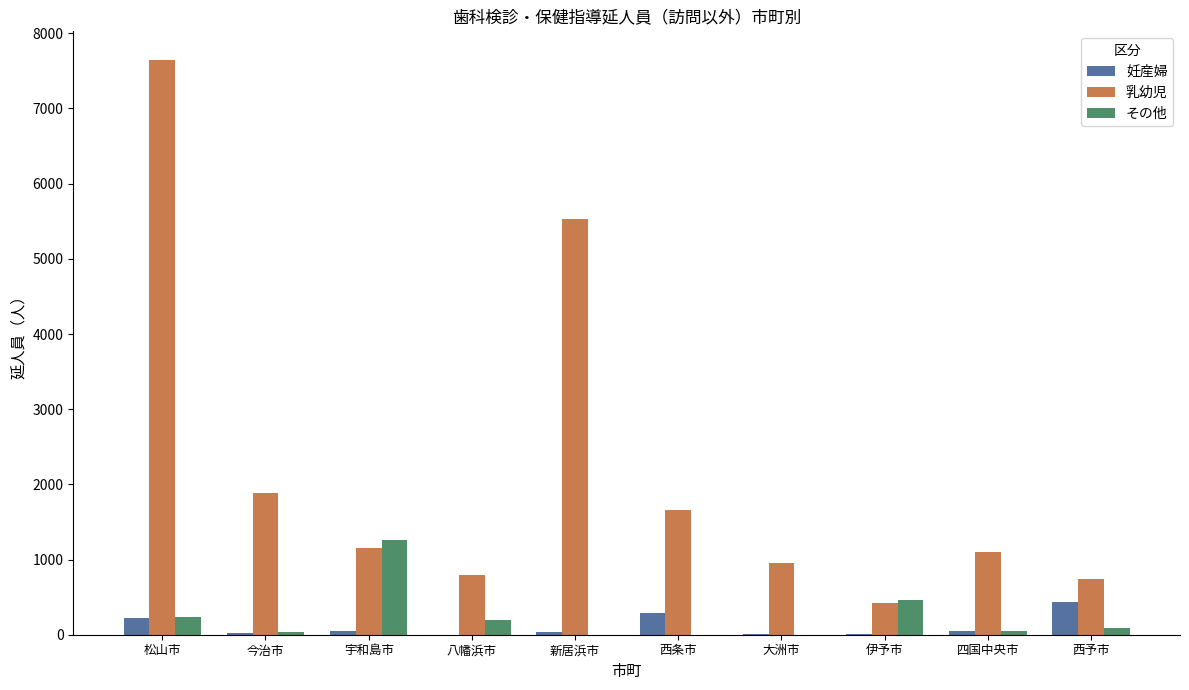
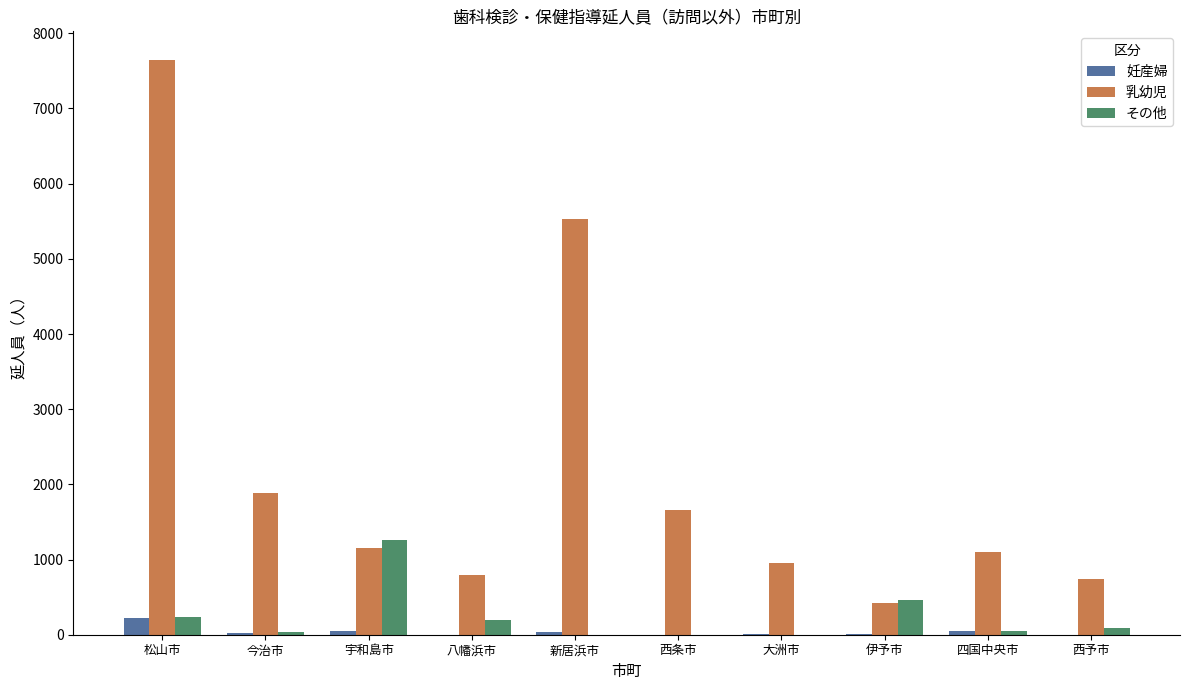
妊産婦, 西条市: 300 -> 0
妊産婦, 西予市: 400 -> 0
